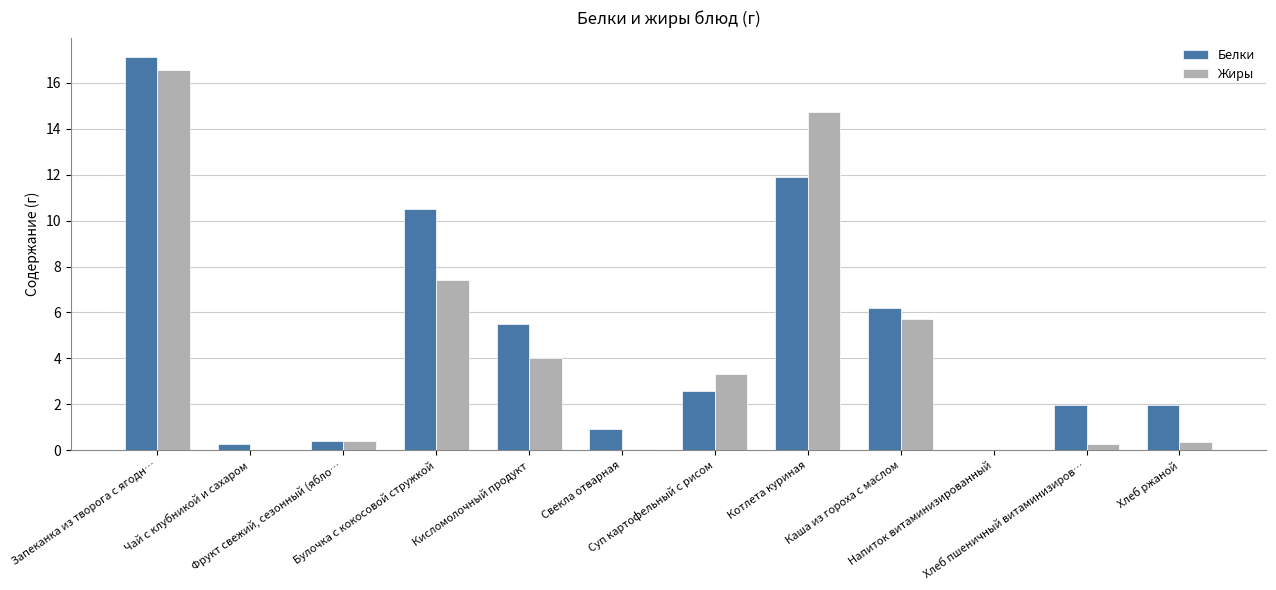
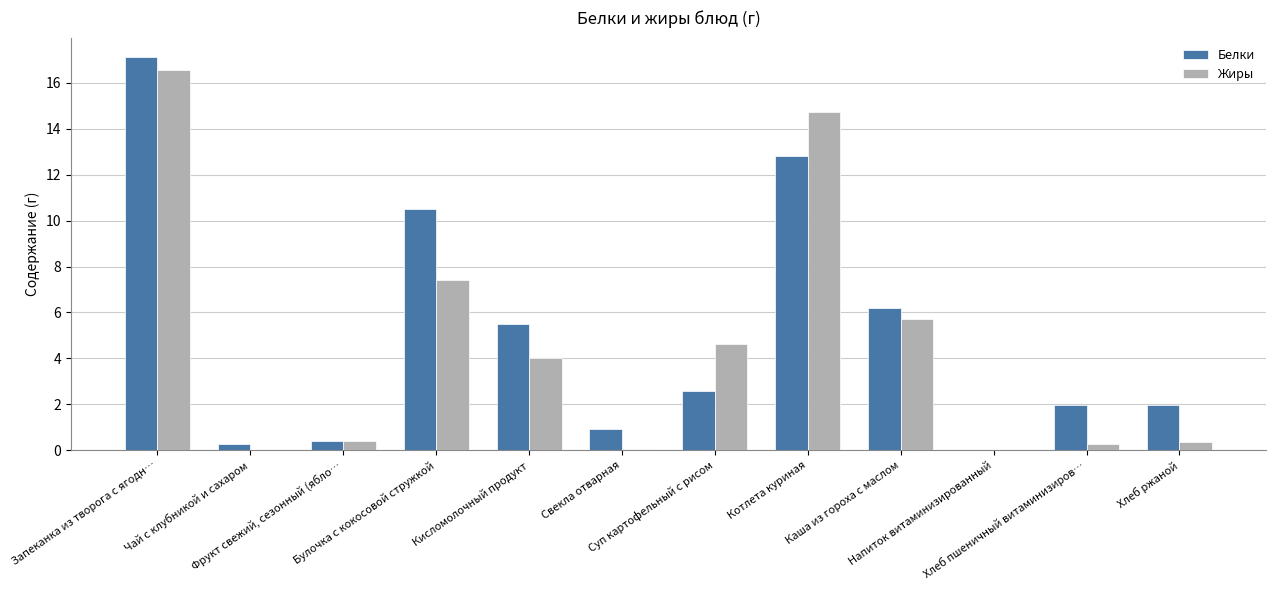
Жиры, Суп картофельный с рисом: 3.3 -> 4.6
Белки, Котлета куриная: 11.9 -> 12.8
